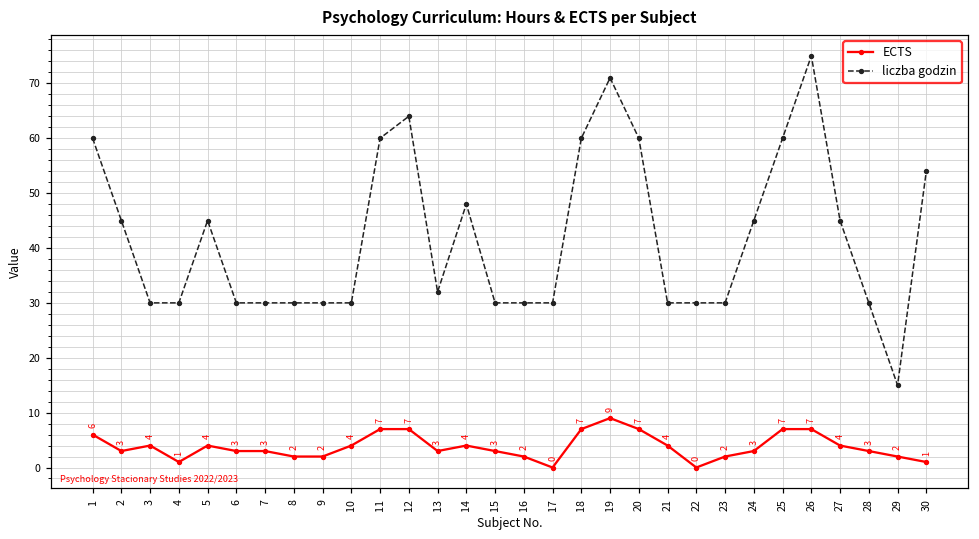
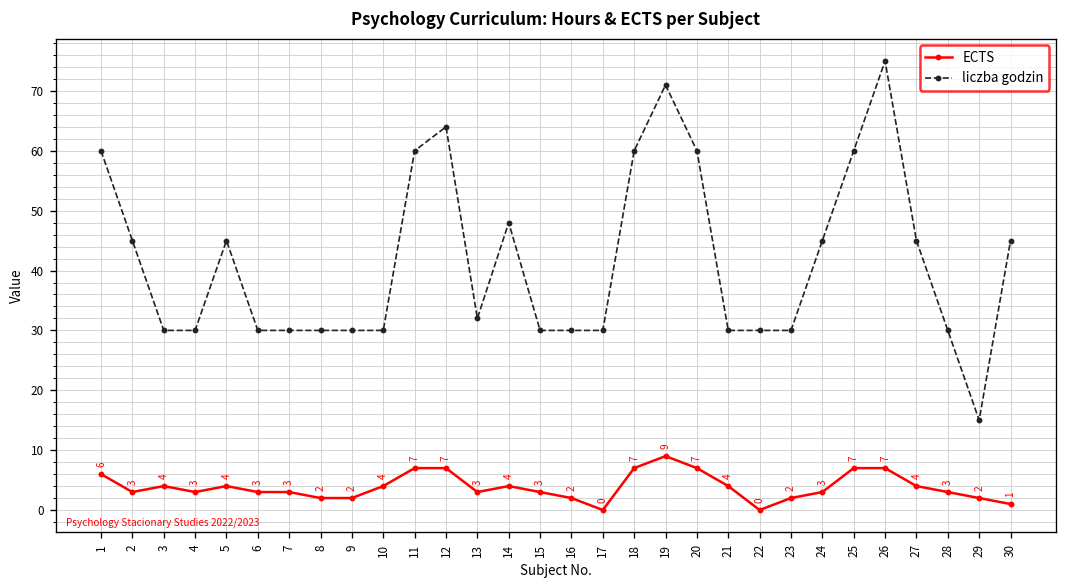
ECTS, 4: 1 -> 3
liczba godzin, 30: 54 -> 45
